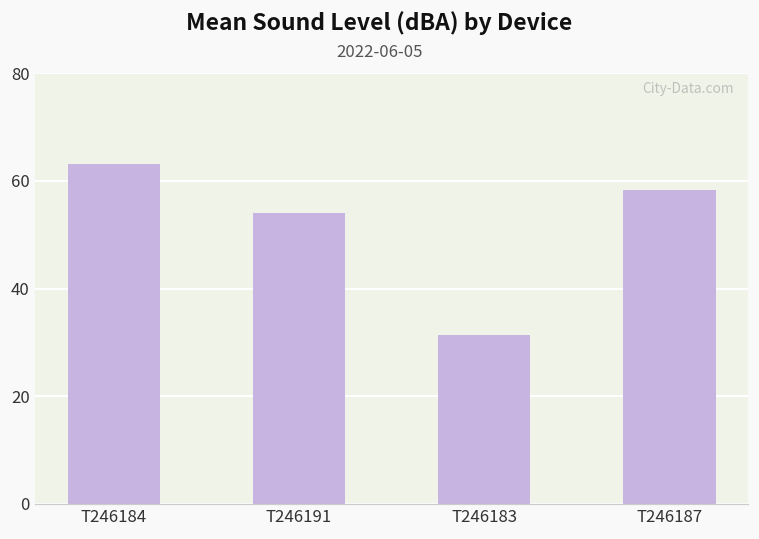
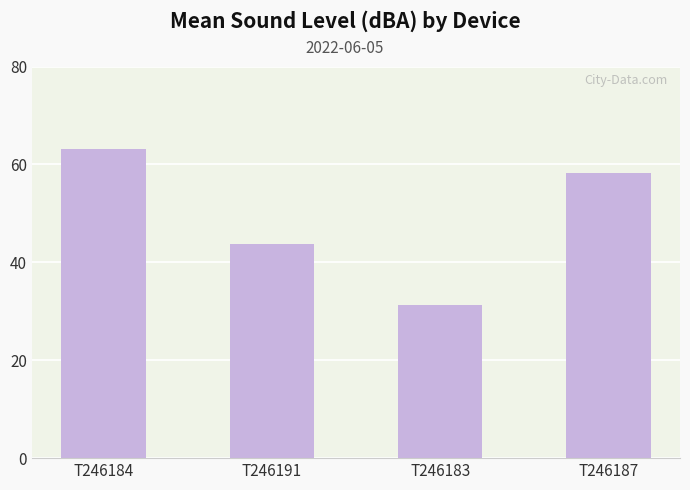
T246191: 54 -> 44
